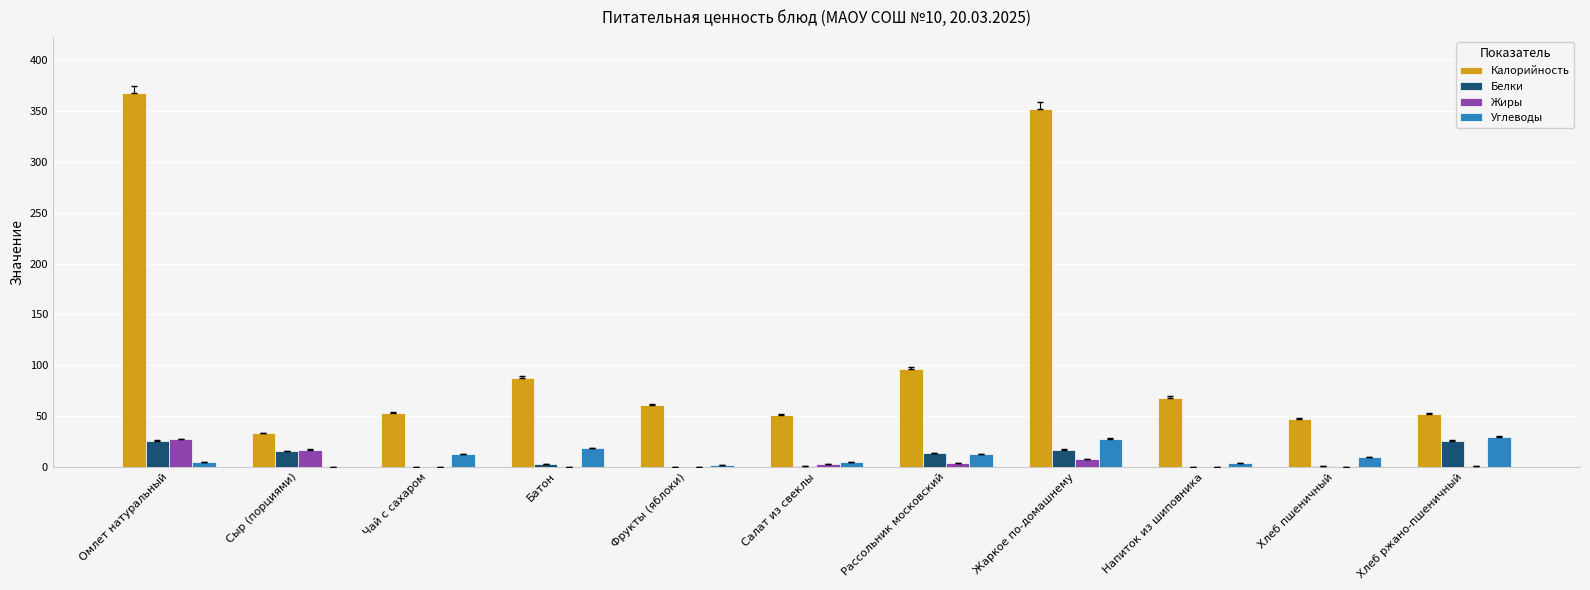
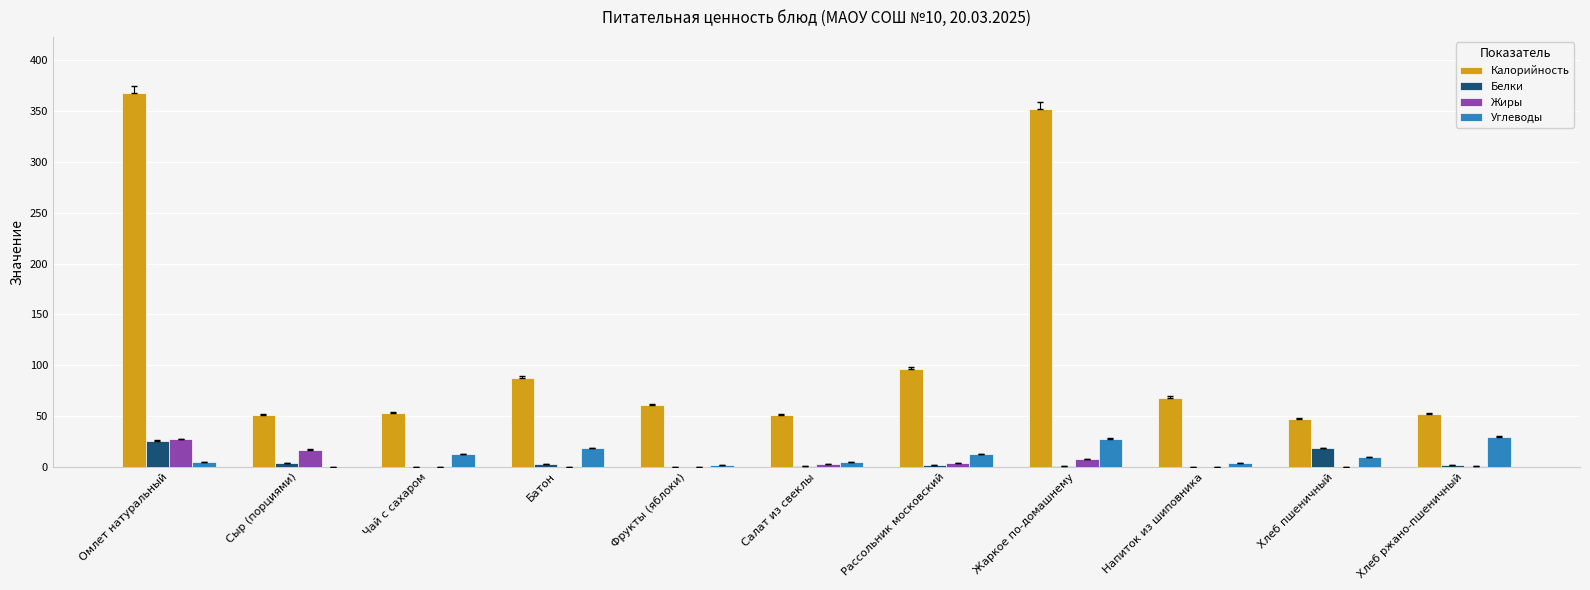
Калорийность, Сыр (порциями): 33 -> 52
Белки, Сыр (порциями): 15 -> 4
Белки, Рассольник московский: 14 -> 2
Белки, Жаркое по-домашнему: 17 -> 1
Белки, Хлеб пшеничный: 2 -> 18
Белки, Хлеб ржано-пшеничный: 26 -> 2
